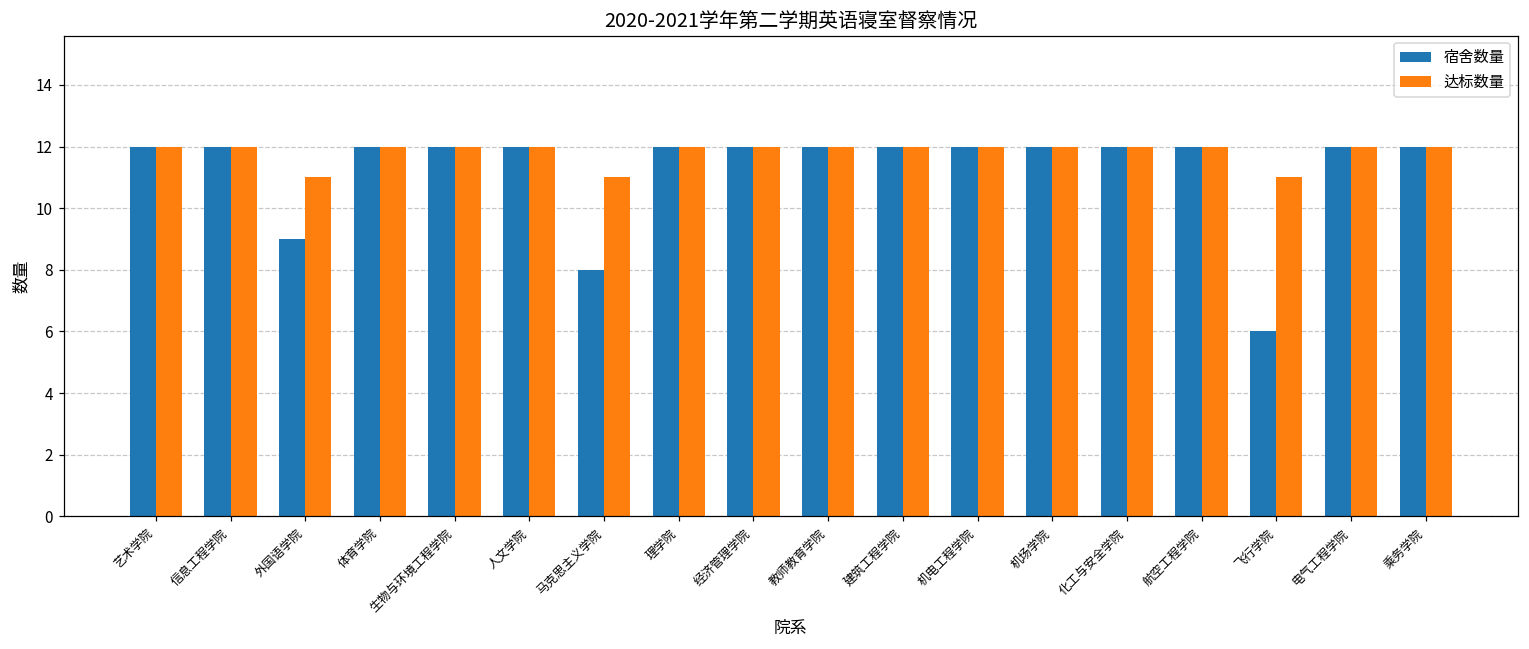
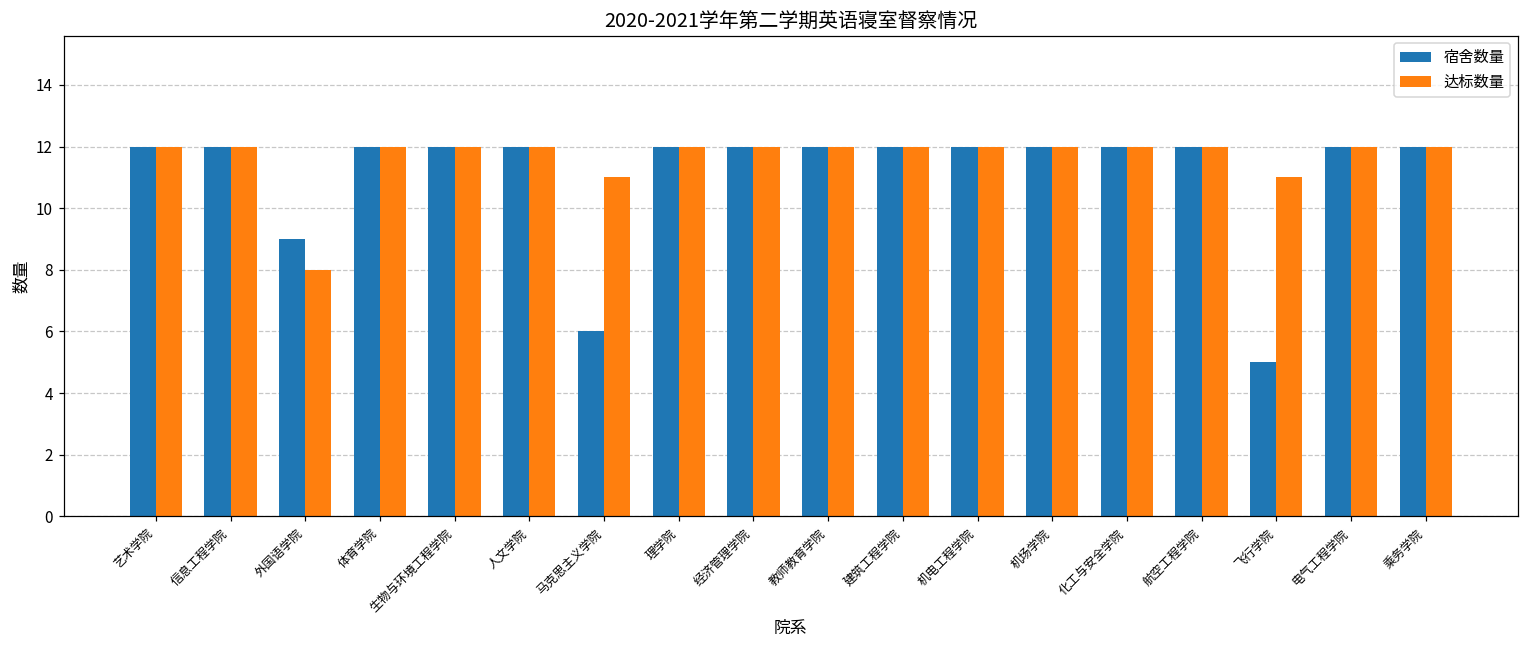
达标数量, 外国语学院: 11 -> 8
宿舍数量, 马克思主义学院: 8 -> 6
宿舍数量, 飞行学院: 6 -> 5
